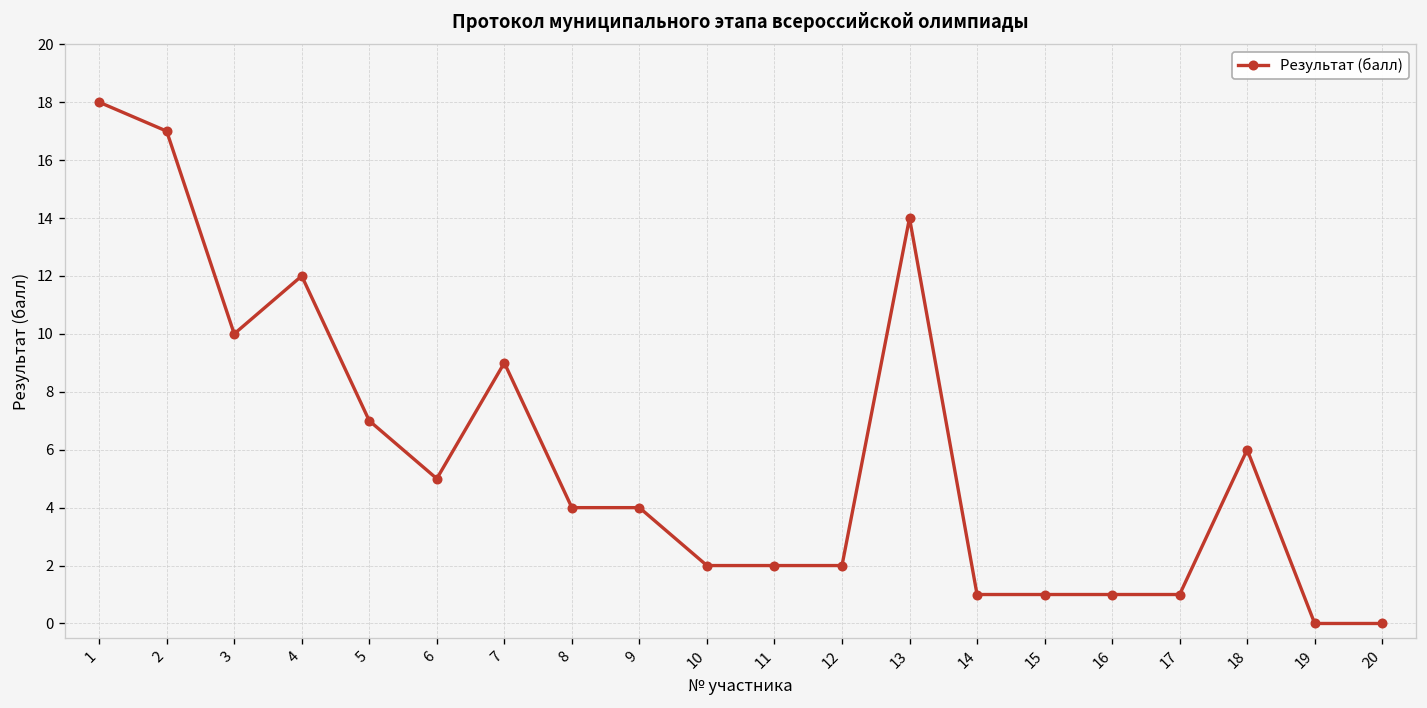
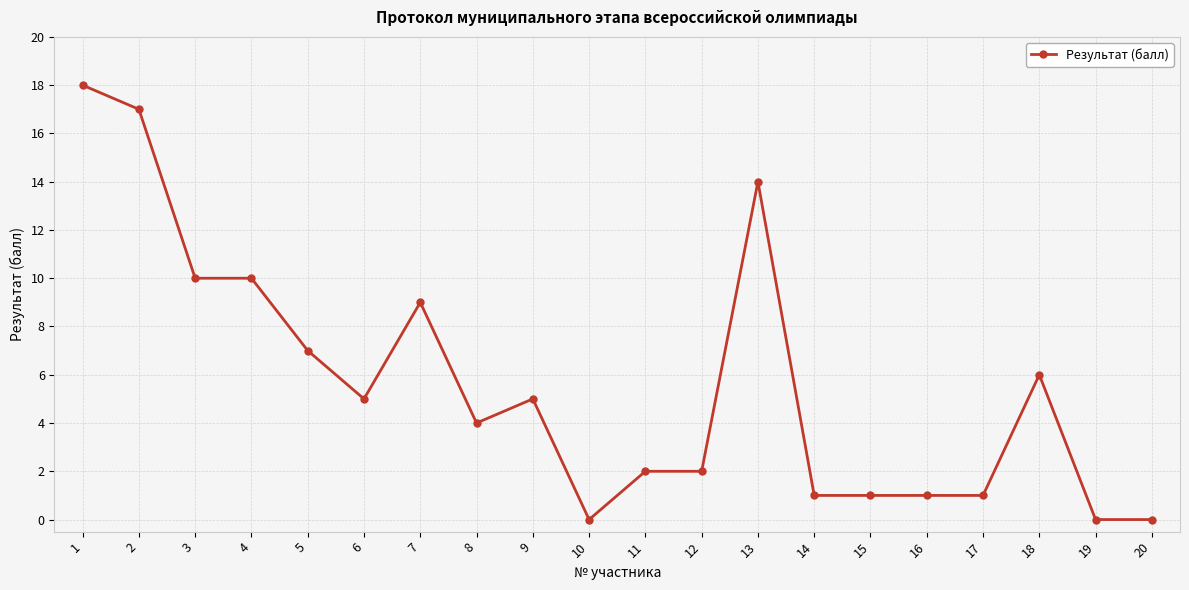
4: 12 -> 10
9: 4 -> 5
10: 2 -> 0
